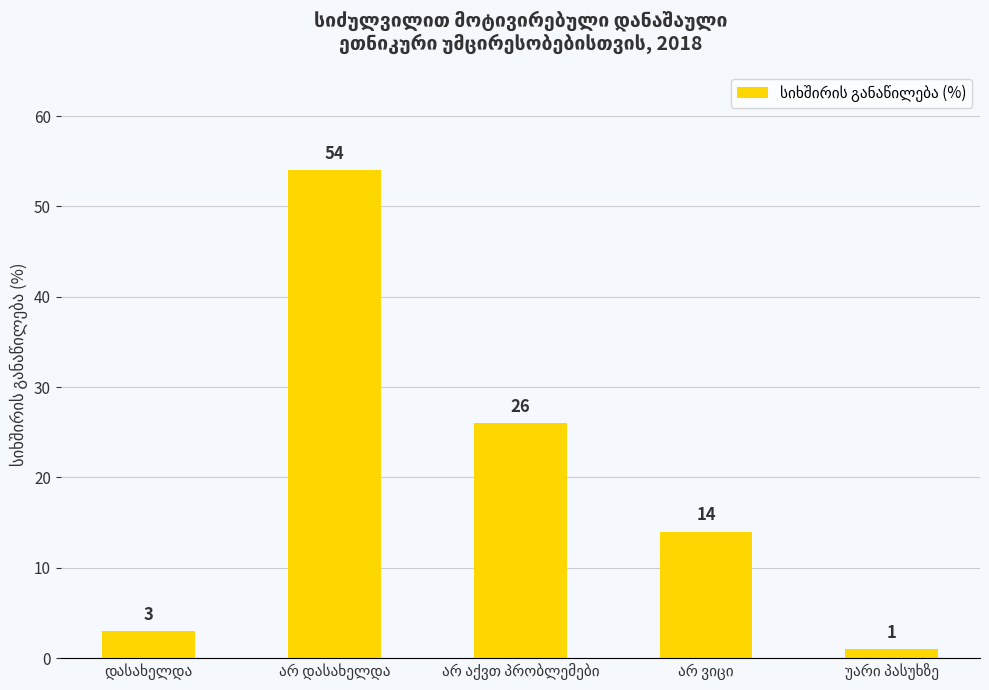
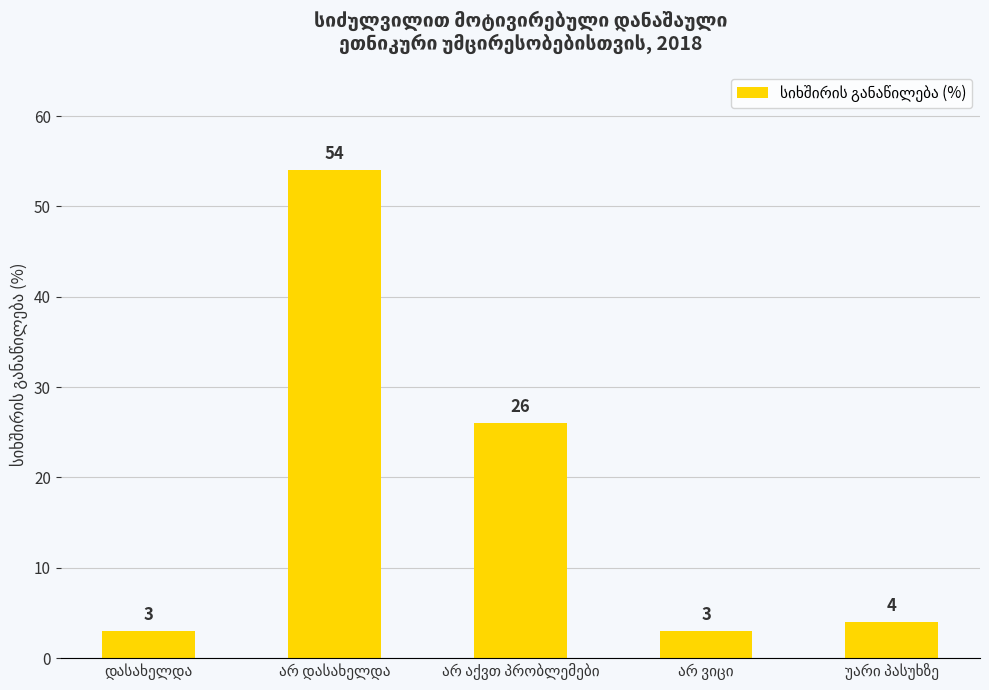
არ ვიცი: 14 -> 3
უარი პასუხზე: 1 -> 4
